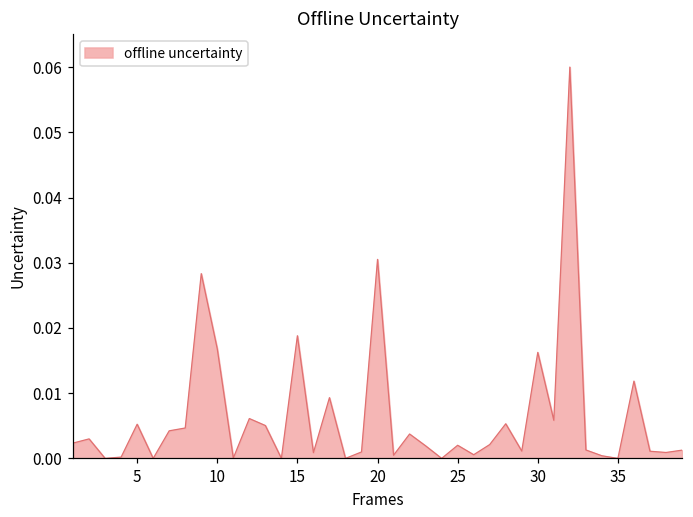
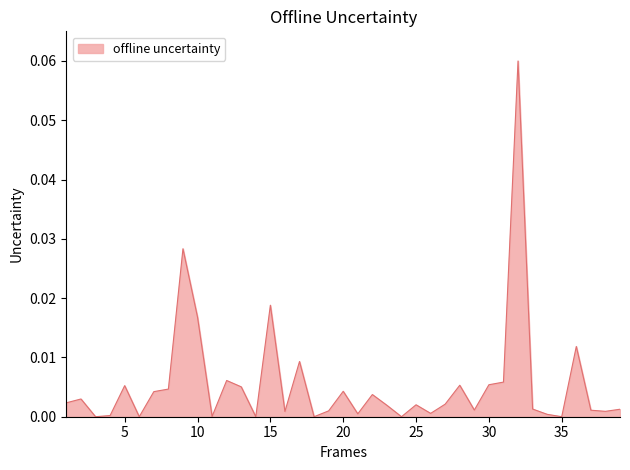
20: 0.031 -> 0.004
30: 0.016 -> 0.005
